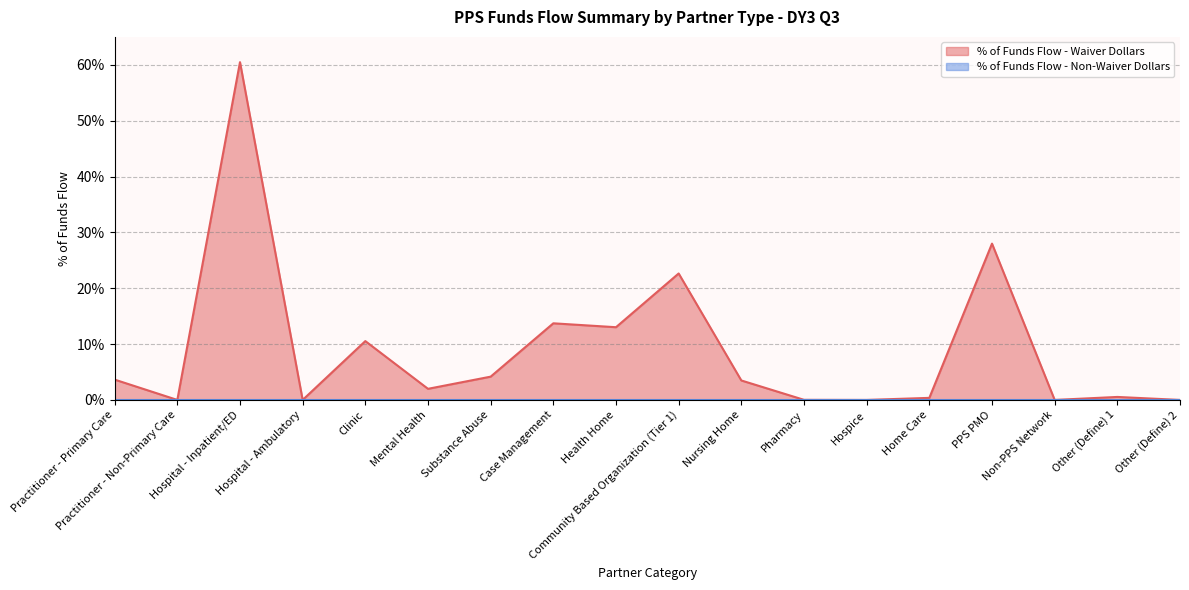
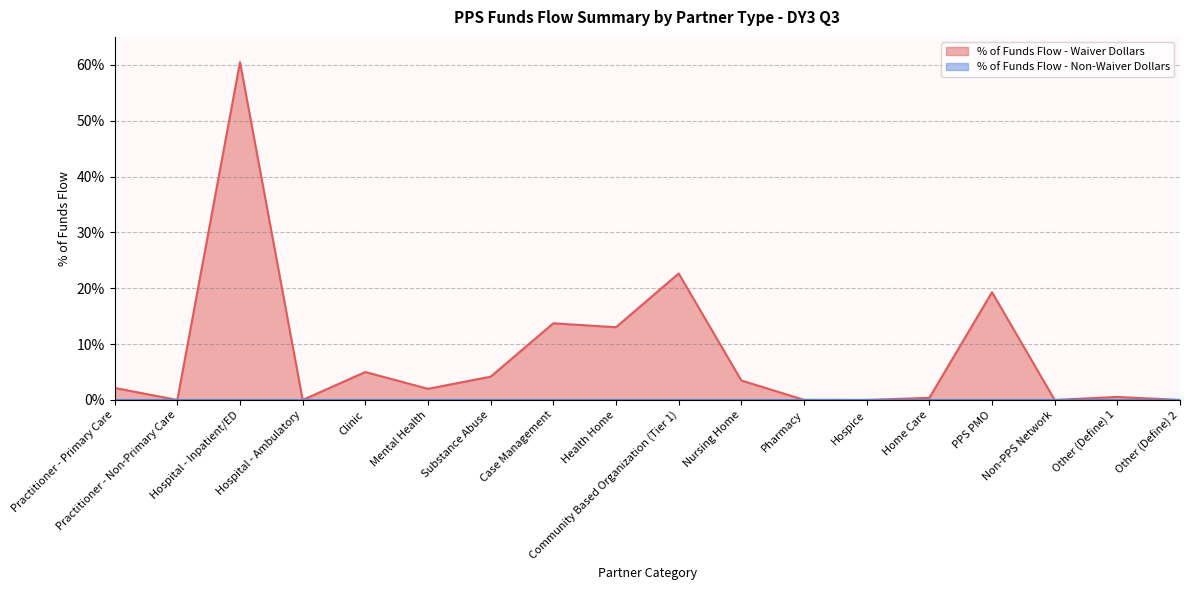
% of Funds Flow - Waiver Dollars, Practitioner - Primary Care: 4% -> 2%
% of Funds Flow - Waiver Dollars, Clinic: 11% -> 5%
% of Funds Flow - Waiver Dollars, PPS PMO: 28% -> 19%
